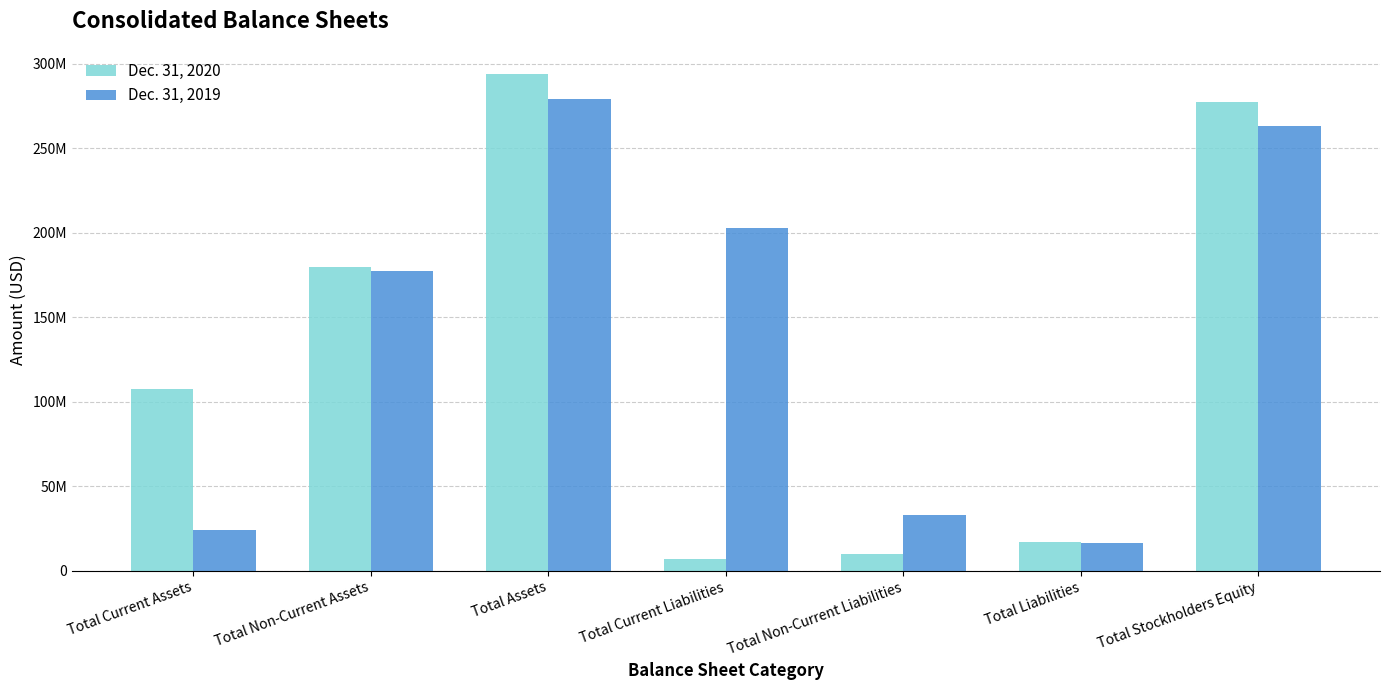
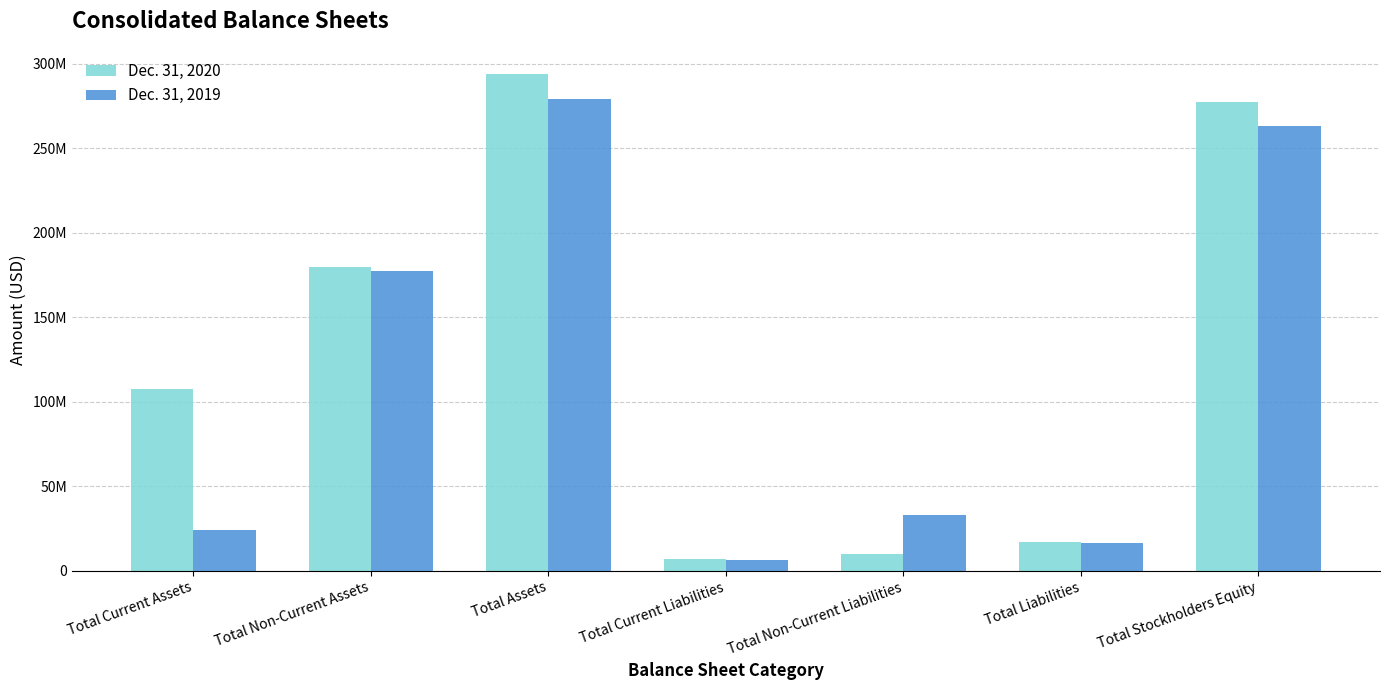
Dec. 31, 2019, Total Current Liabilities: 203000000 -> 6000000
